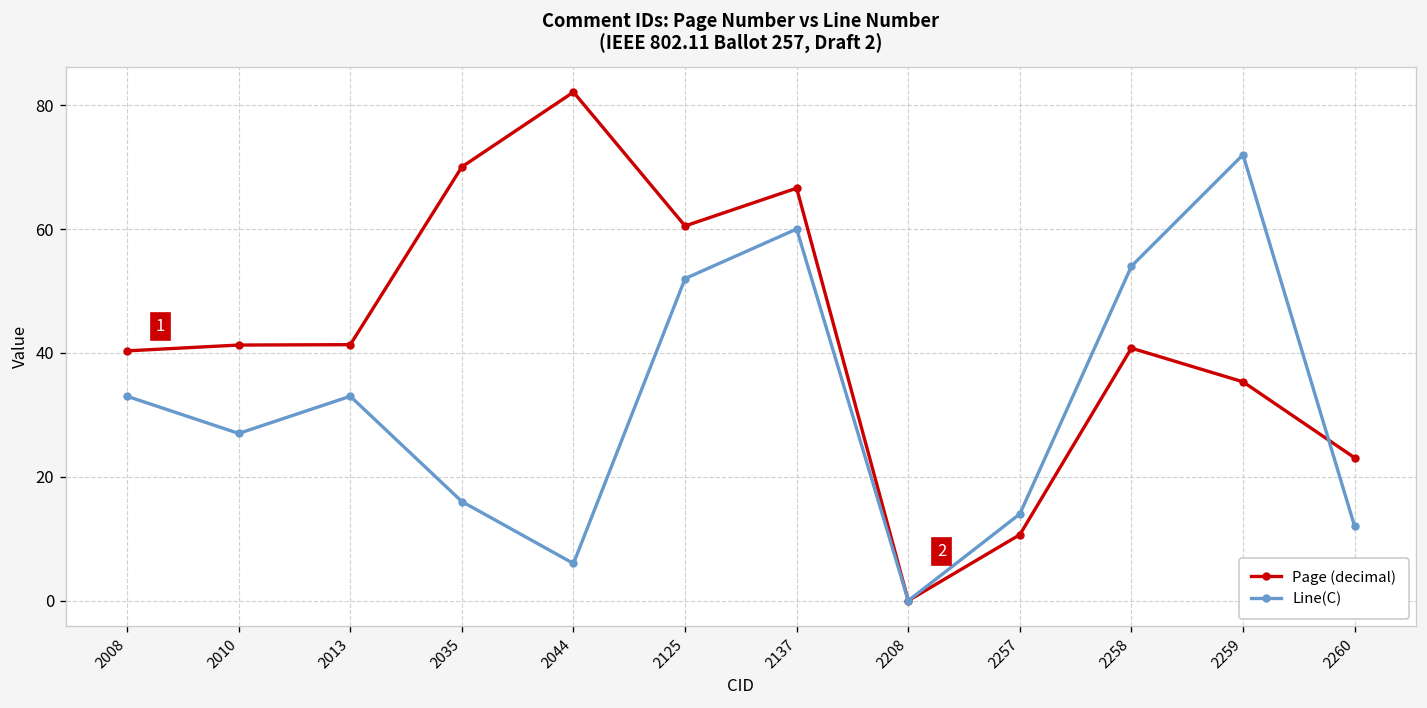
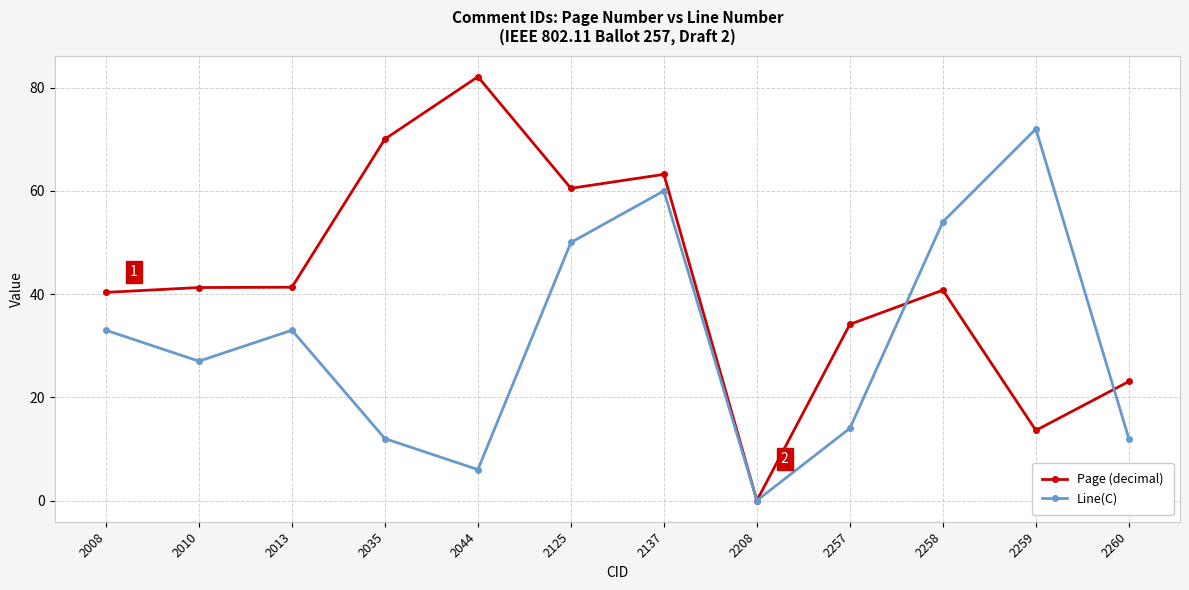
Line(C), 2035: 16 -> 12
Line(C), 2125: 52 -> 50
Page (decimal), 2137: 67 -> 63
Page (decimal), 2257: 11 -> 34
Page (decimal), 2259: 35 -> 14
